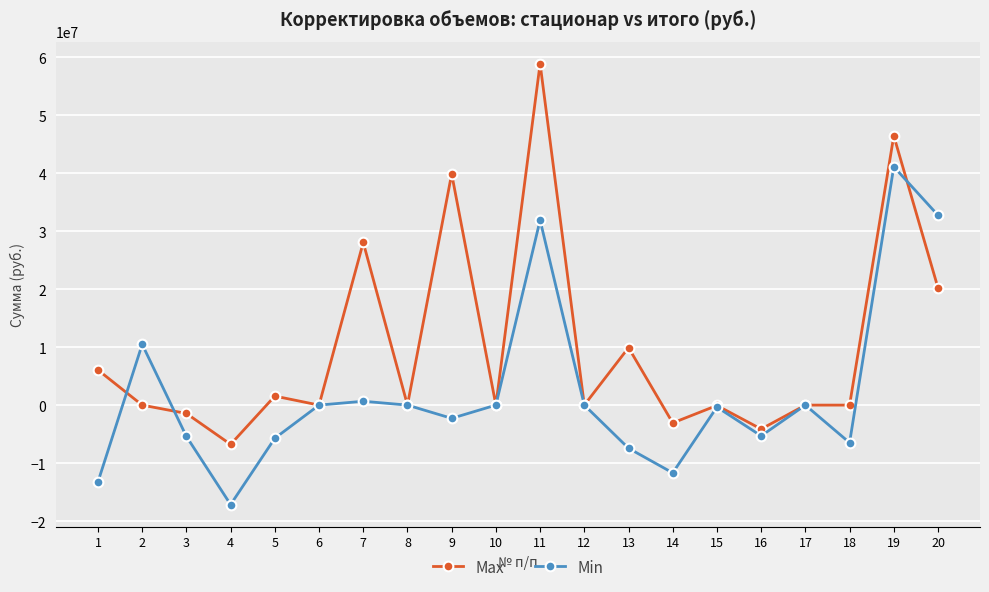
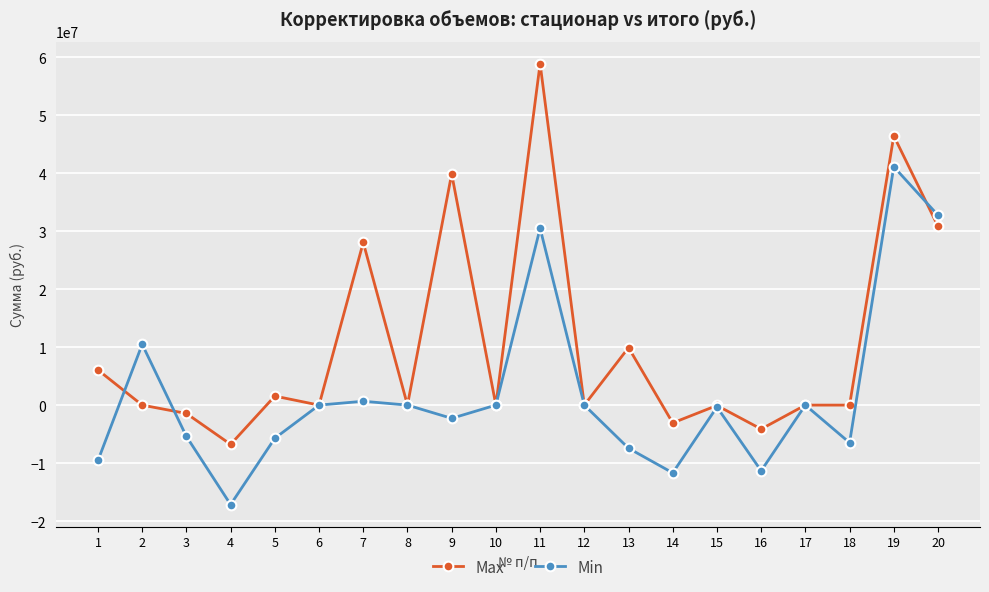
Min, 1: -13000000 -> -10000000
Min, 11: 32000000 -> 30000000
Min, 16: -5000000 -> -11000000
Max, 20: 20000000 -> 31000000
